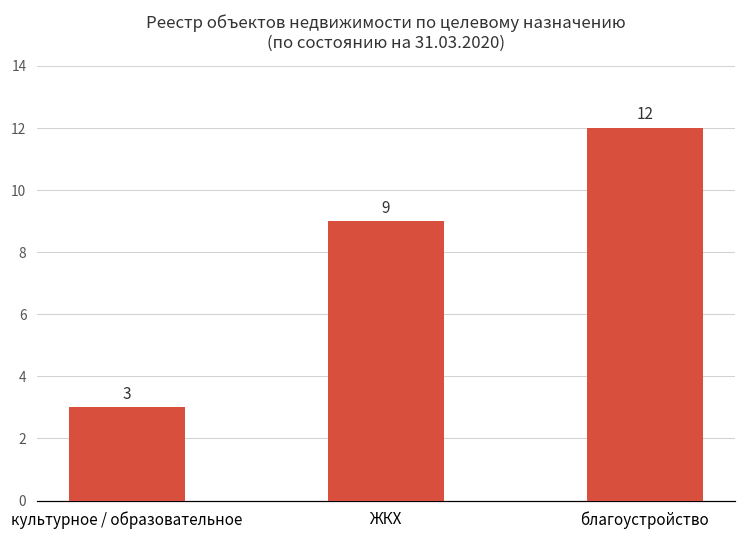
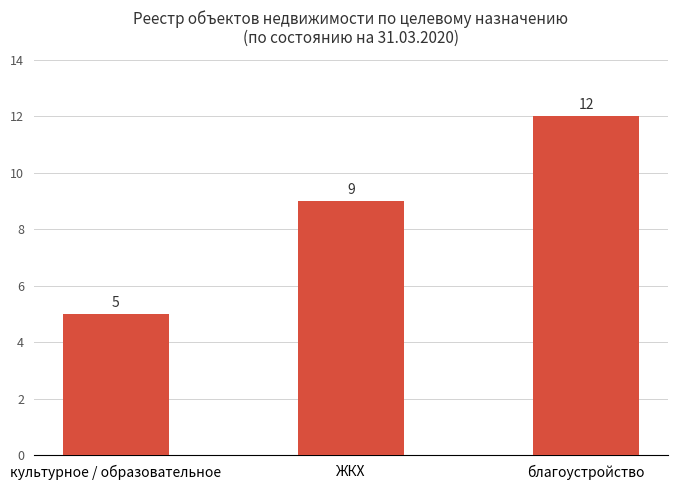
культурное / образовательное: 3 -> 5
